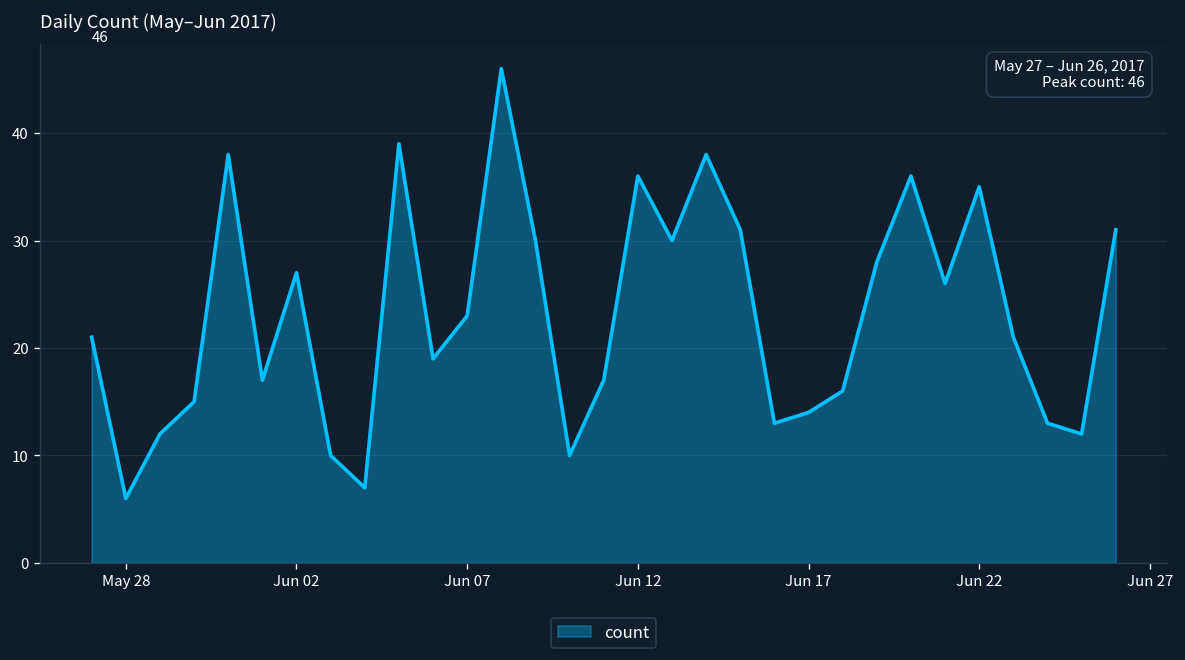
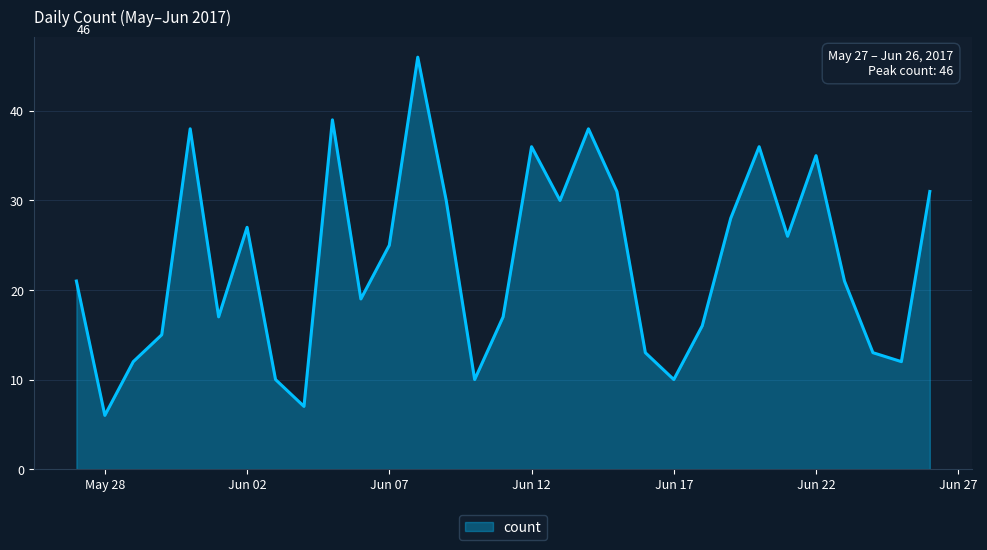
Jun 07: 23 -> 25
Jun 17: 14 -> 10
